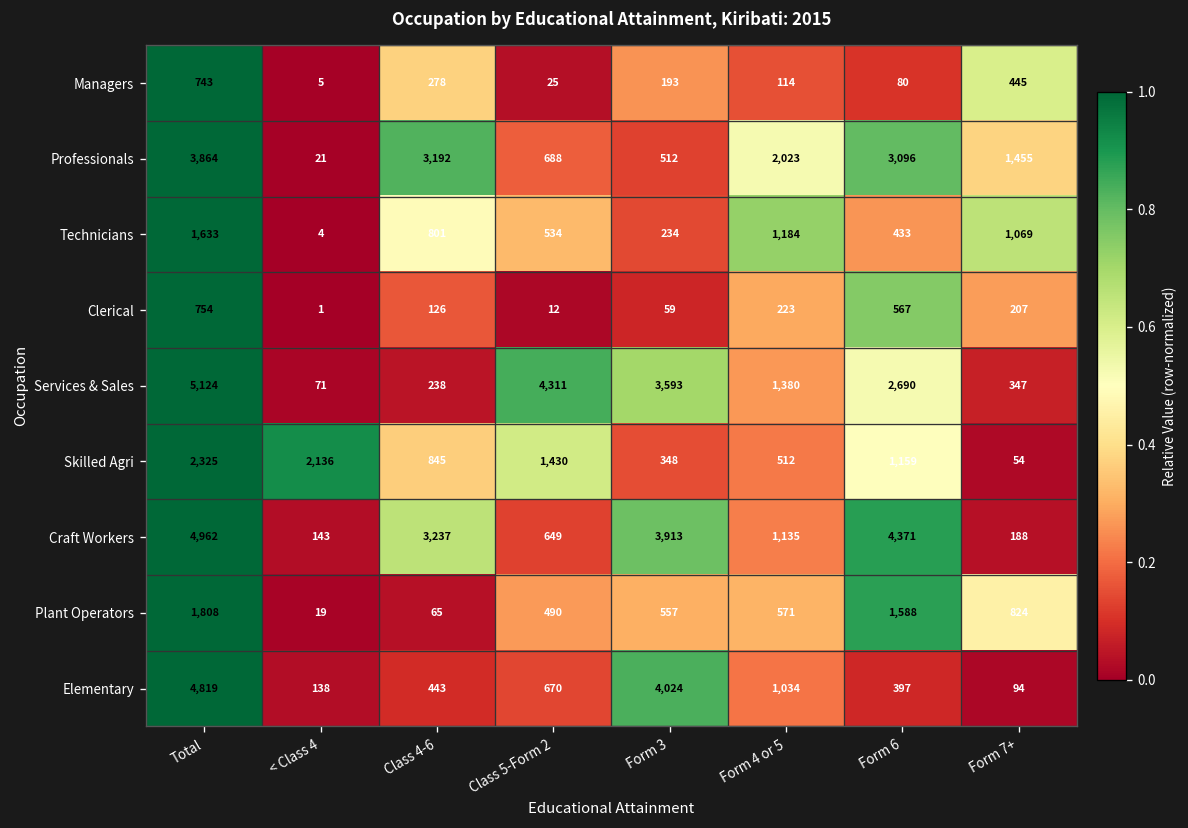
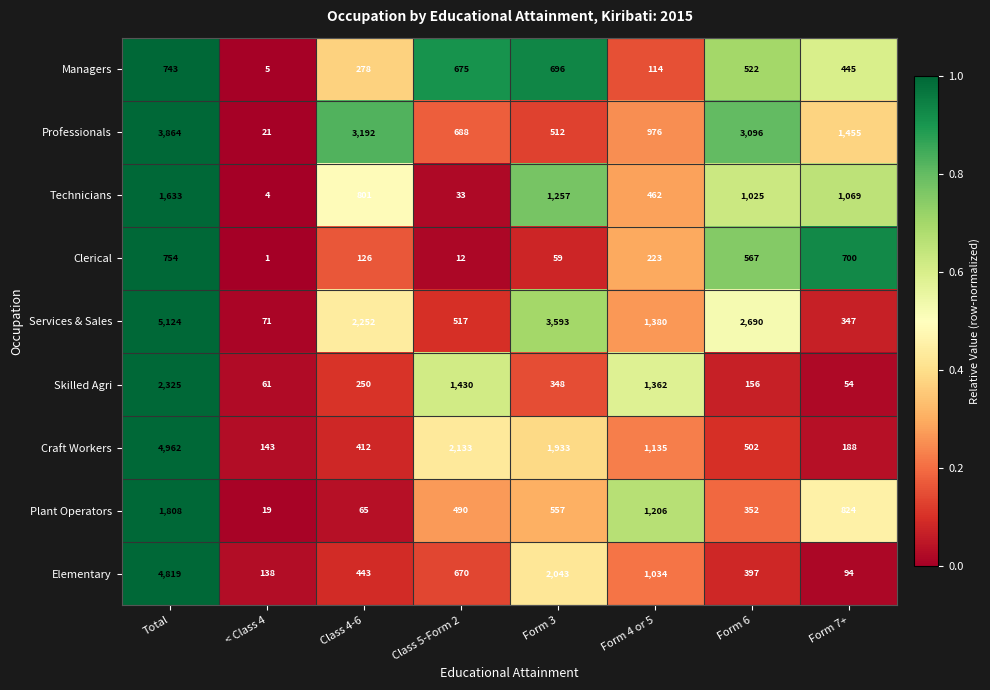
Managers, Class 5-Form 2: 25 -> 675
Managers, Form 3: 193 -> 696
Managers, Form 6: 80 -> 522
Professionals, Form 4 or 5: 2,023 -> 976
Technicians, Class 5-Form 2: 534 -> 33
Technicians, Form 3: 234 -> 1,257
Technicians, Form 4 or 5: 1,184 -> 462
Technicians, Form 6: 433 -> 1,025
Clerical, Form 7+: 207 -> 700
Services & Sales, Class 4-6: 238 -> 2,252
Services & Sales, Class 5-Form 2: 4,311 -> 517
Skilled Agri, < Class 4: 2,136 -> 61
Skilled Agri, Class 4-6: 845 -> 250
Skilled Agri, Form 4 or 5: 512 -> 1,362
Skilled Agri, Form 6: 1,159 -> 156
Craft Workers, Class 4-6: 3,237 -> 412
Craft Workers, Class 5-Form 2: 649 -> 2,133
Craft Workers, Form 3: 3,913 -> 1,933
Craft Workers, Form 6: 4,371 -> 502
Plant Operators, Form 4 or 5: 571 -> 1,206
Plant Operators, Form 6: 1,588 -> 352
Elementary, Form 3: 4,024 -> 2,043
